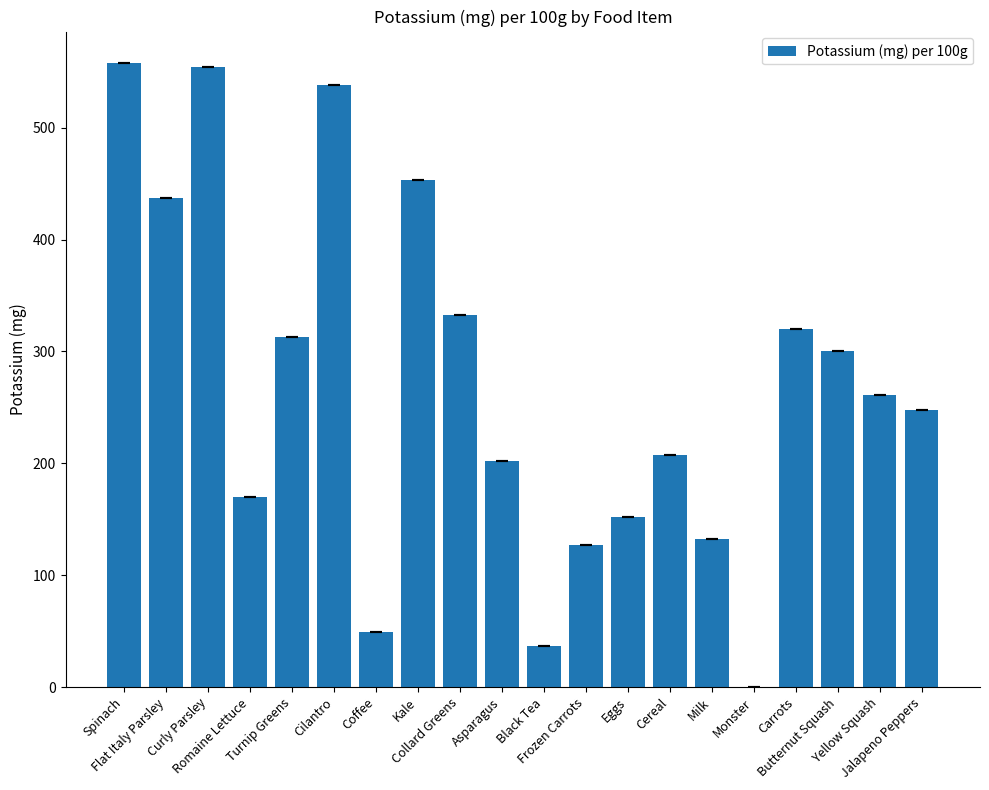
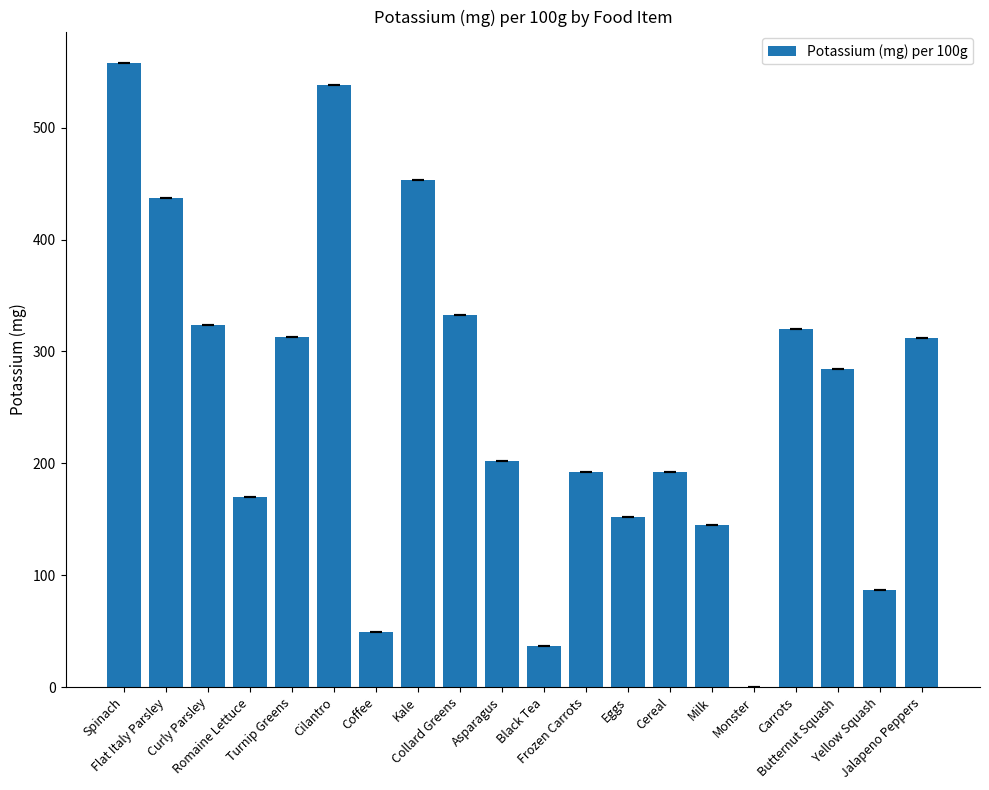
Curly Parsley: 554 -> 324
Frozen Carrots: 127 -> 192
Cereal: 207 -> 192
Milk: 132 -> 145
Butternut Squash: 300 -> 284
Yellow Squash: 261 -> 87
Jalapeno Peppers: 248 -> 312
